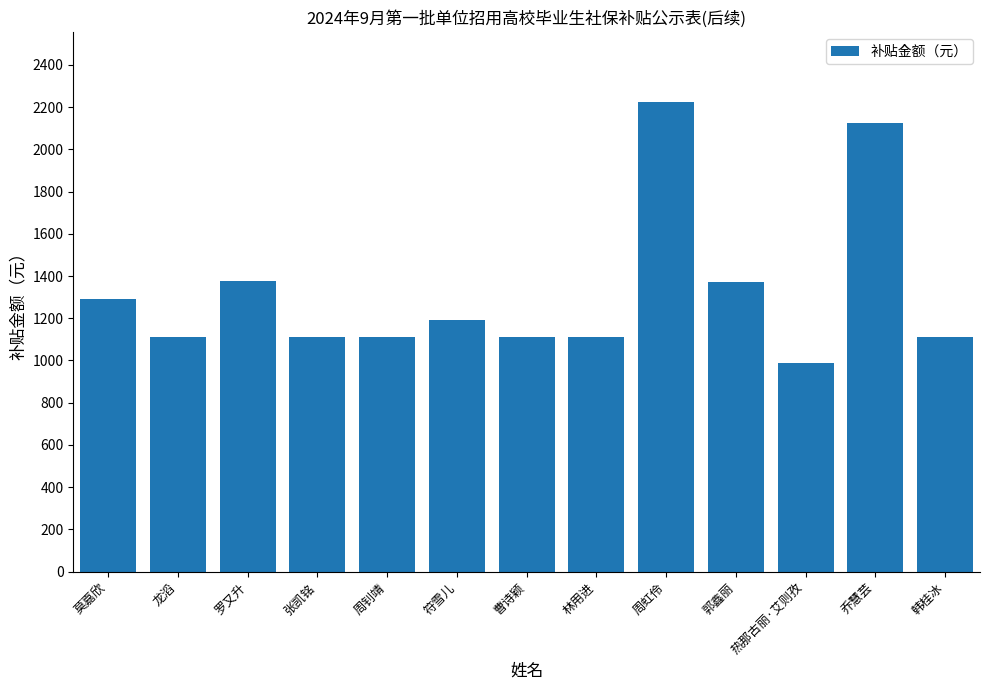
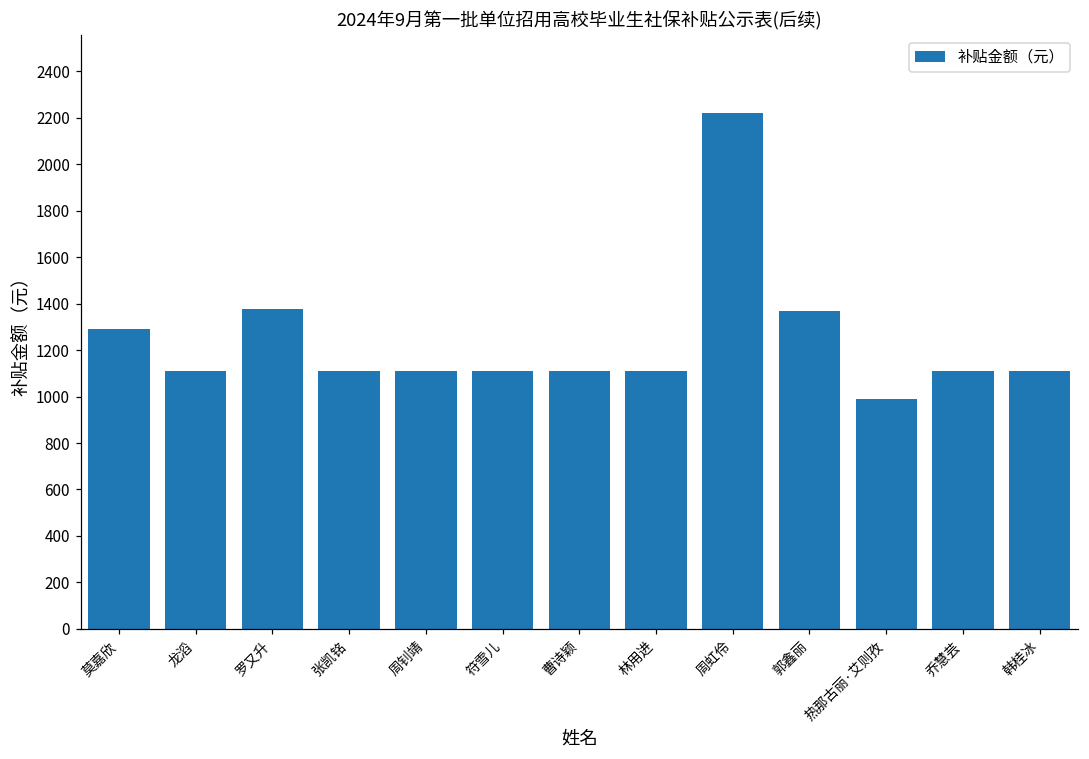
符雪儿: 1190 -> 1110
乔慧芸: 2120 -> 1110
